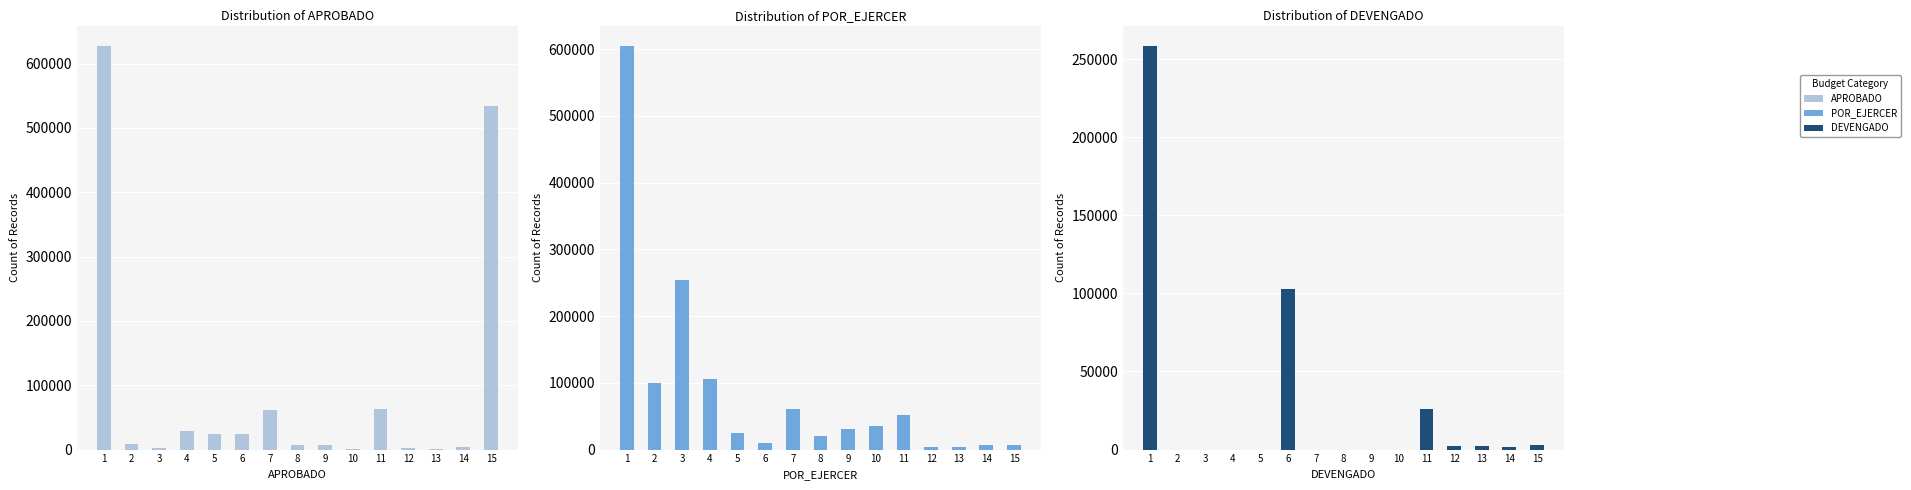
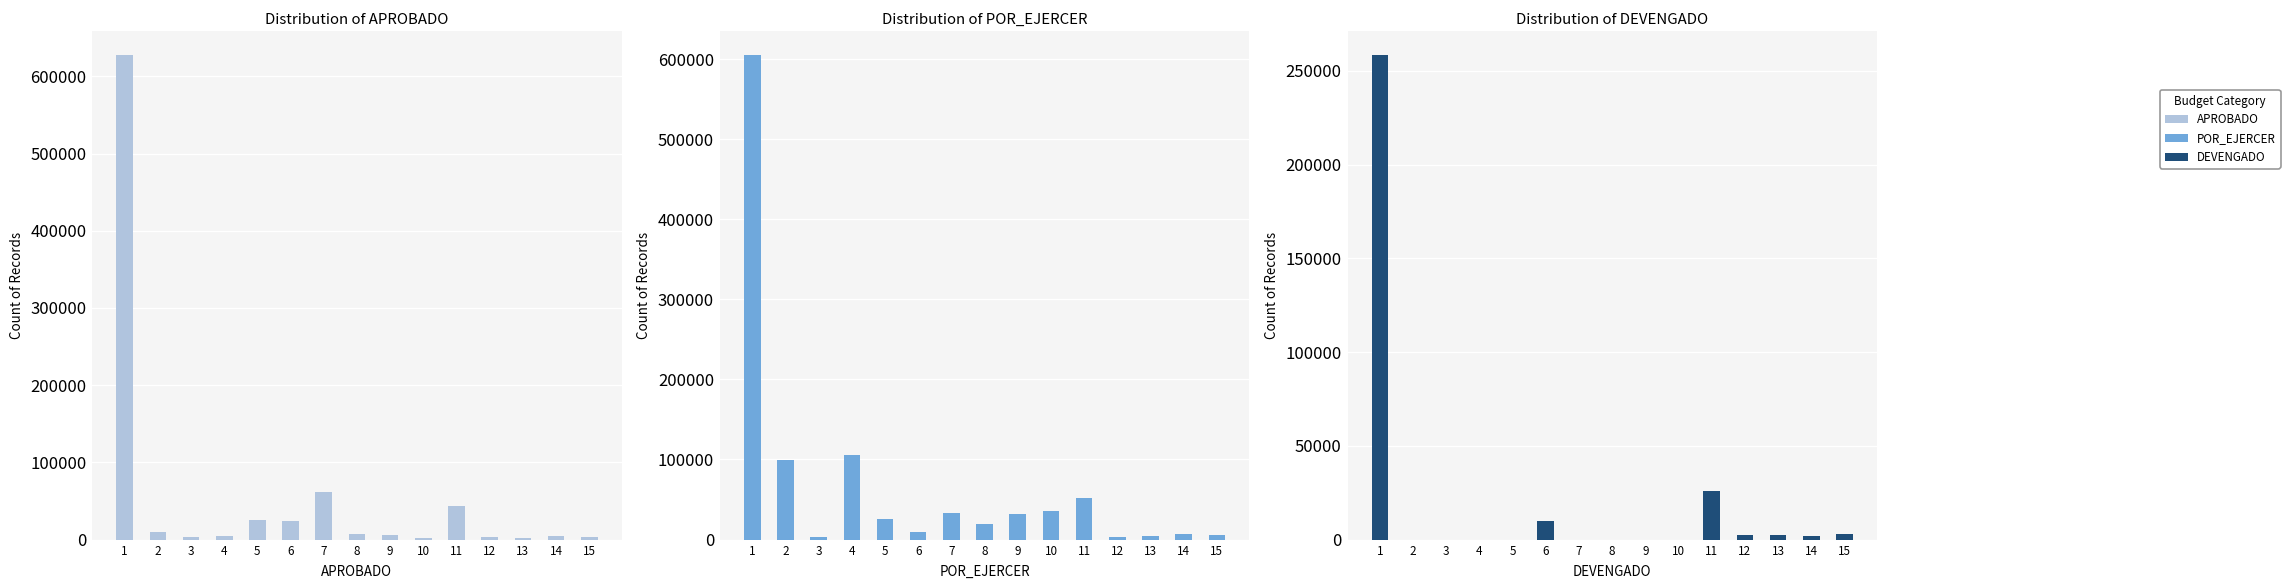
Distribution of APROBADO, 4: 30000 -> 0
Distribution of APROBADO, 11: 60000 -> 40000
Distribution of APROBADO, 15: 530000 -> 0
Distribution of POR_EJERCER, 3: 250000 -> 0
Distribution of POR_EJERCER, 7: 60000 -> 30000
Distribution of DEVENGADO, 6: 103000 -> 10000
